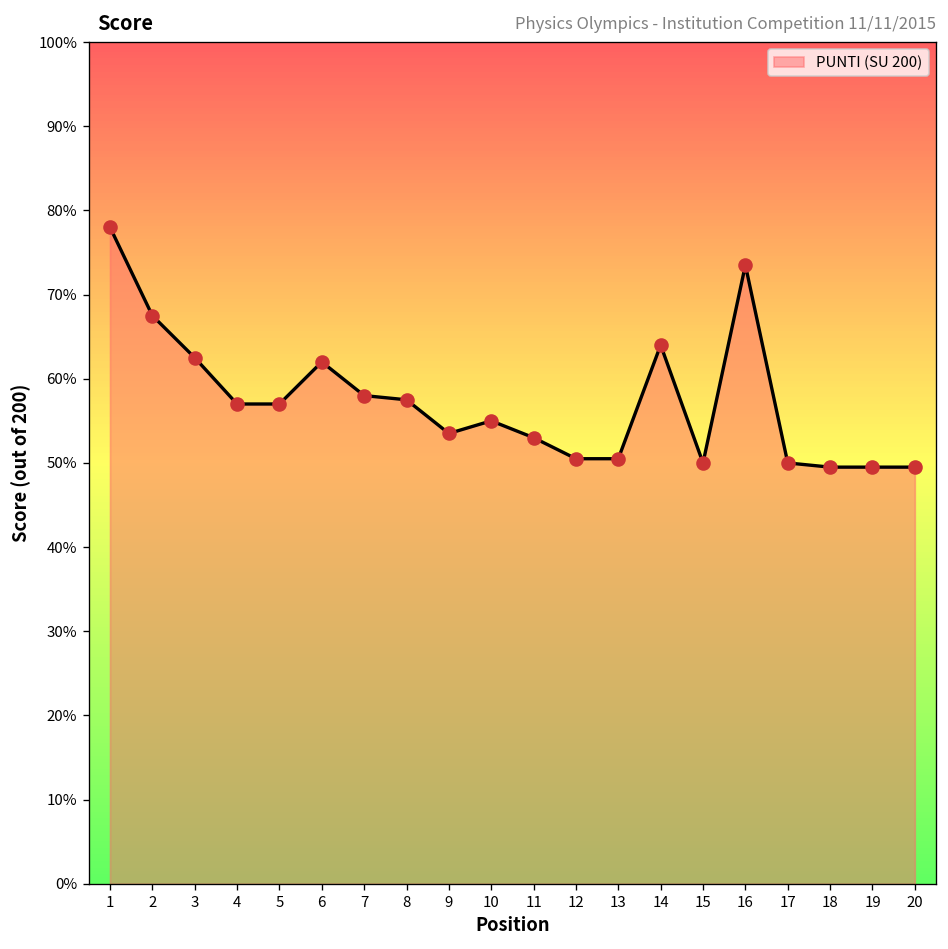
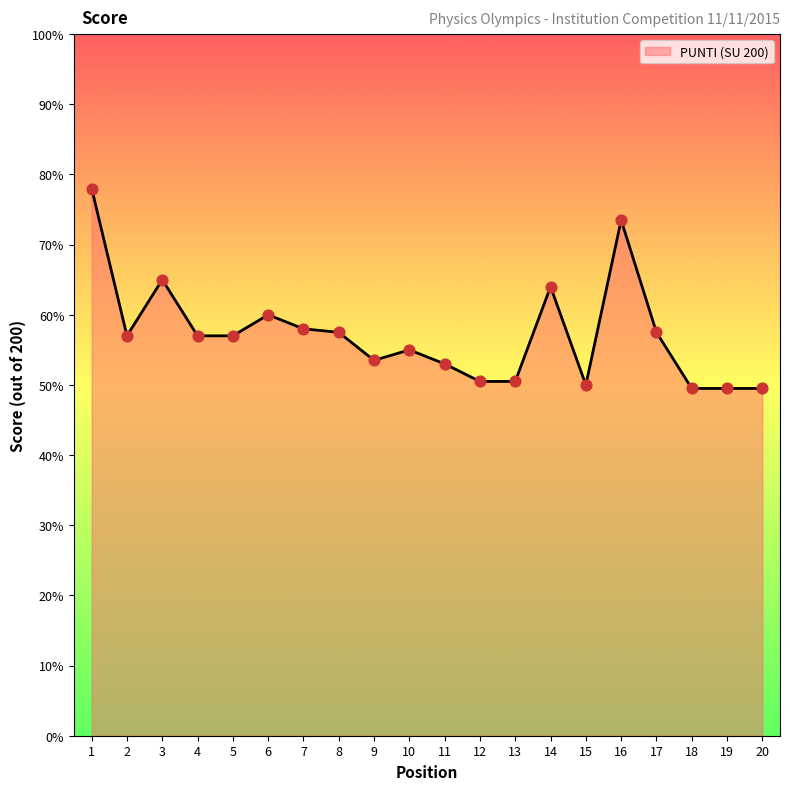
2: 68% -> 57%
3: 63% -> 65%
6: 62% -> 60%
17: 50% -> 57%
